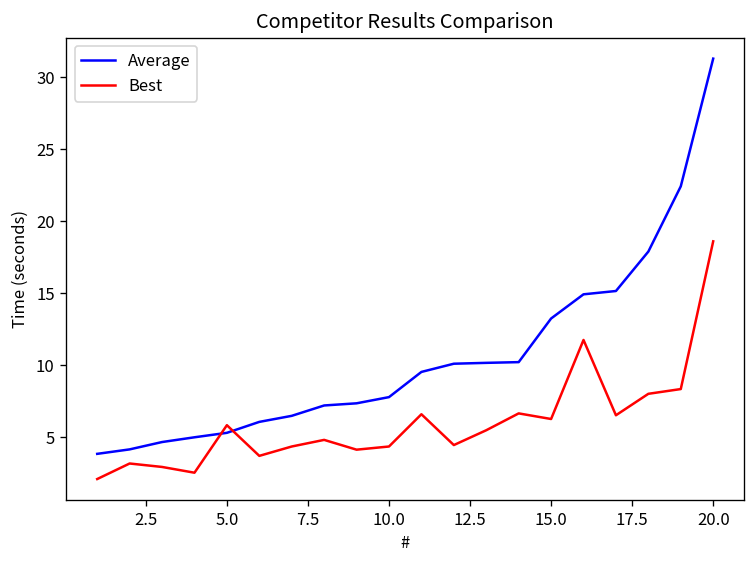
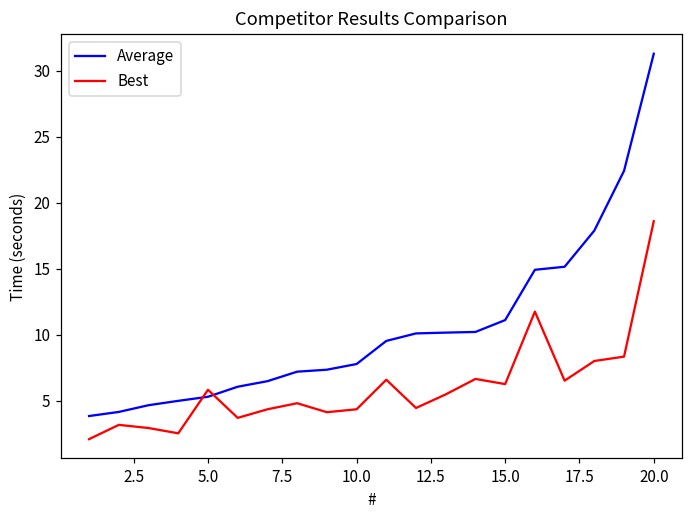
Average, 15.0: 13.2 -> 11.1
